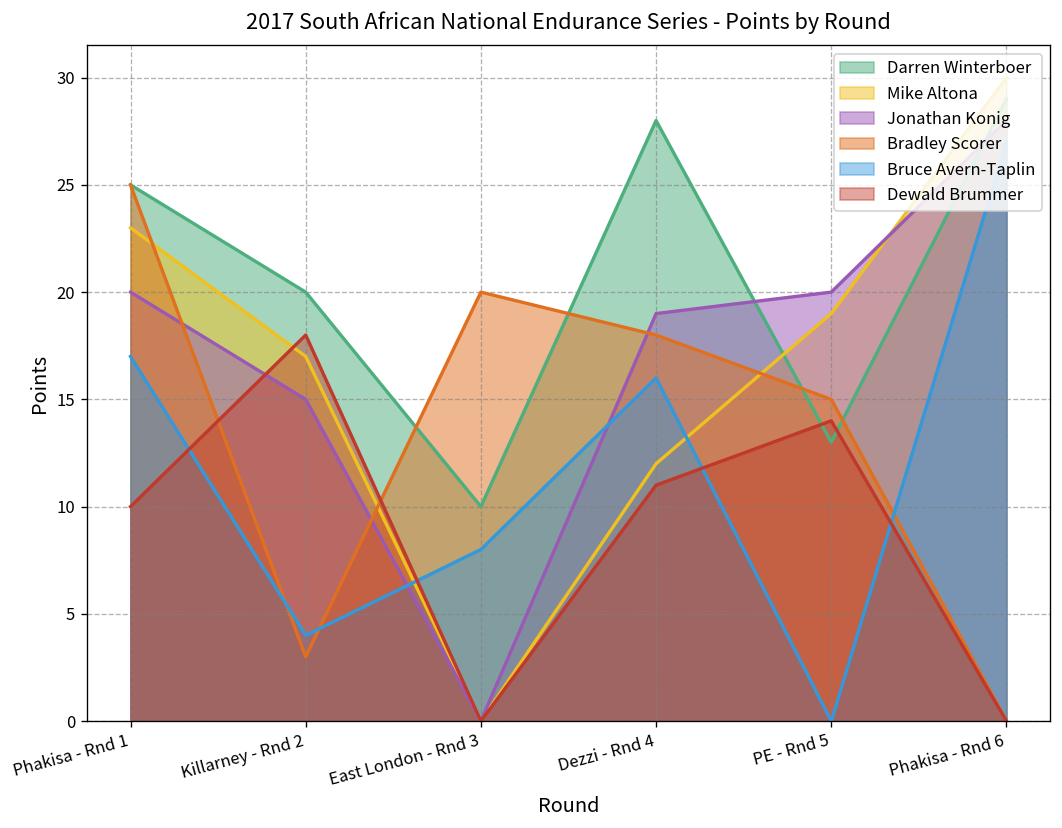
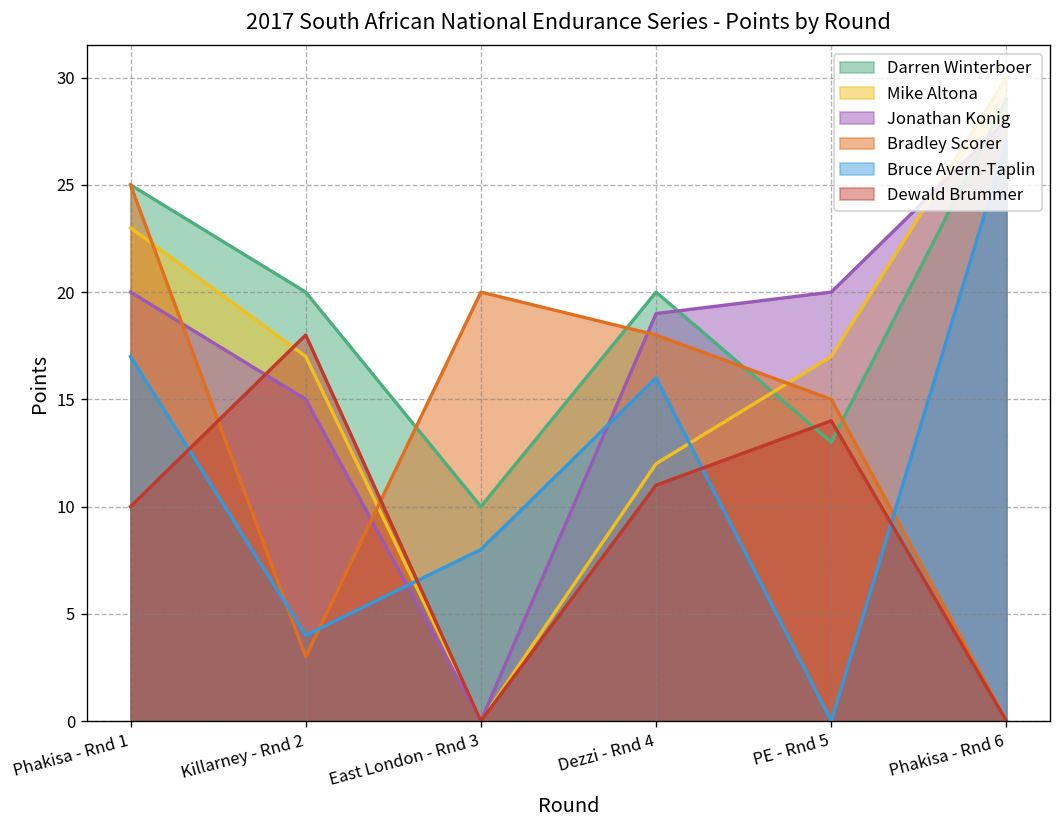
Darren Winterboer, Dezzi - Rnd 4: 28 -> 20
Mike Altona, PE - Rnd 5: 19 -> 17
